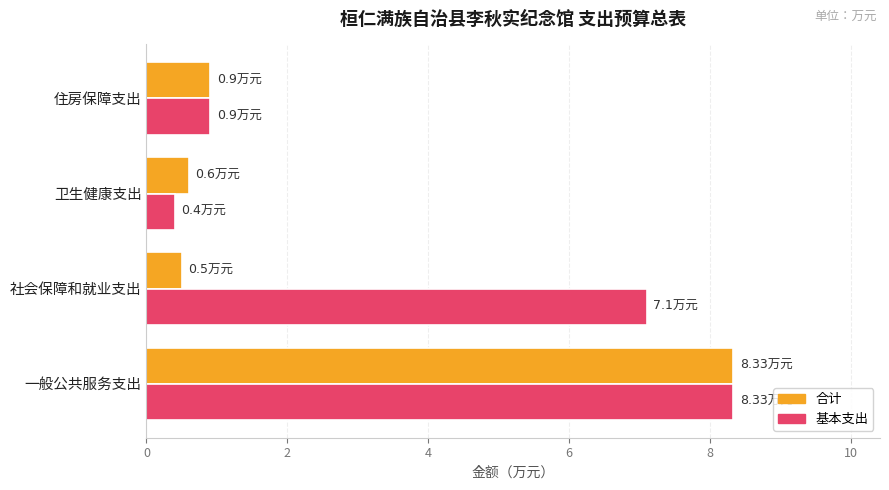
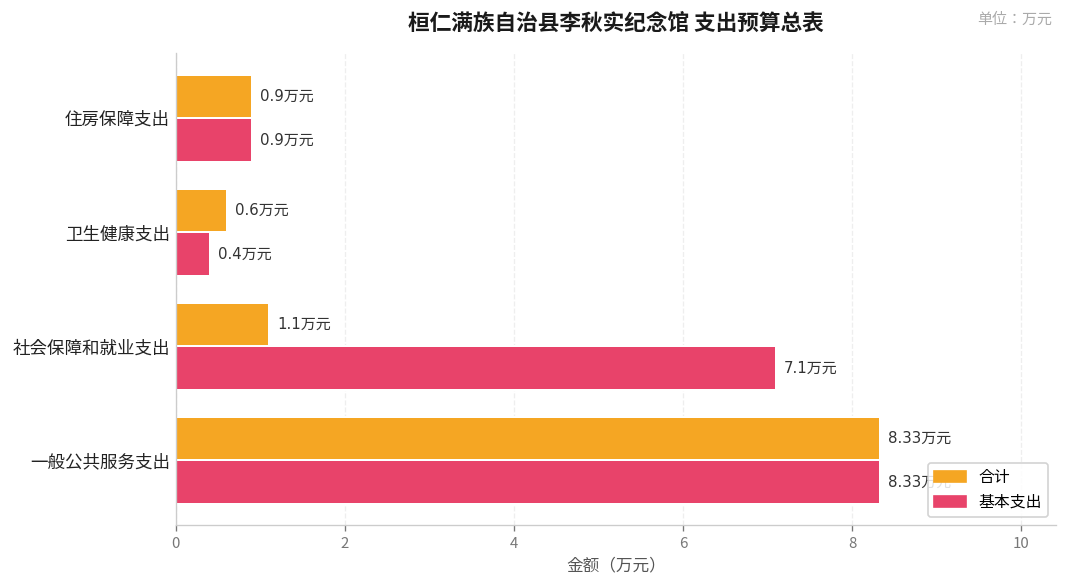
合计, 社会保障和就业支出: 0.5 -> 1.1
